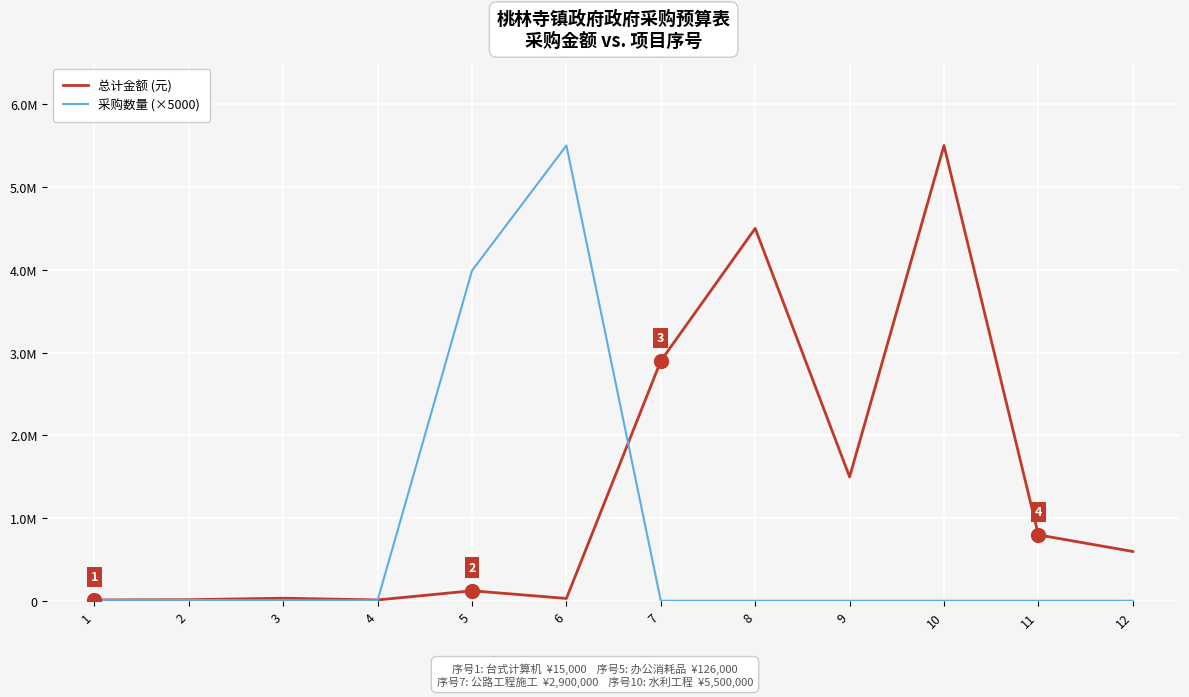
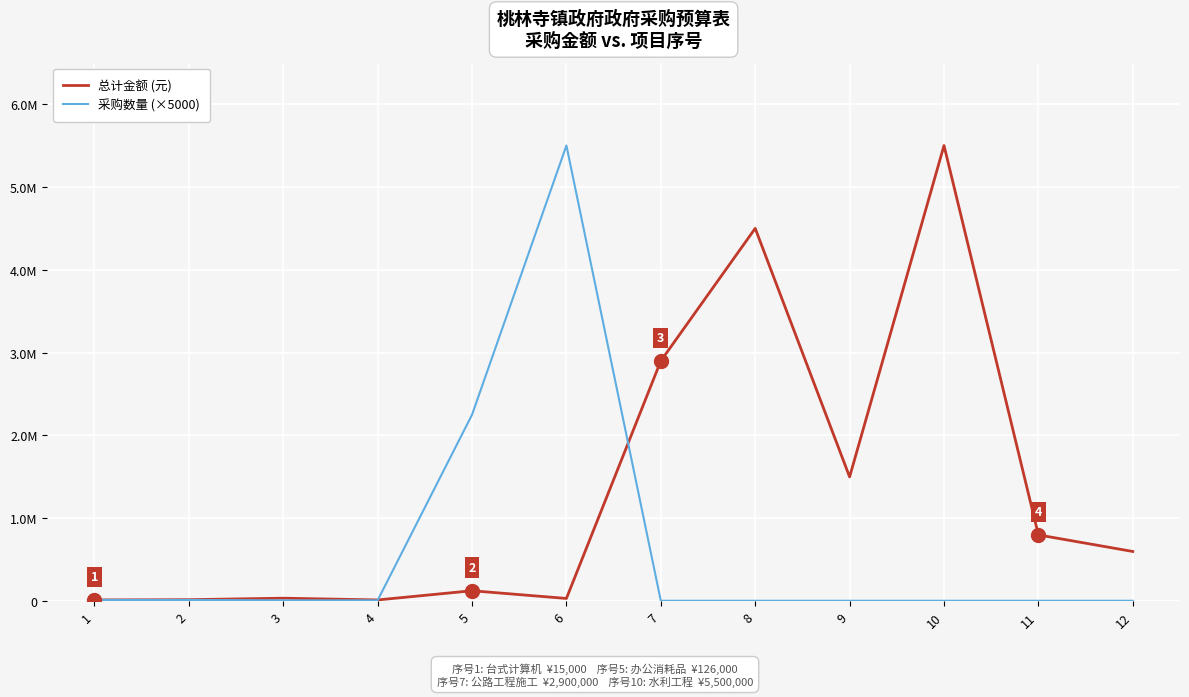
采购数量 (×5000), 5: 4000000 -> 2300000
